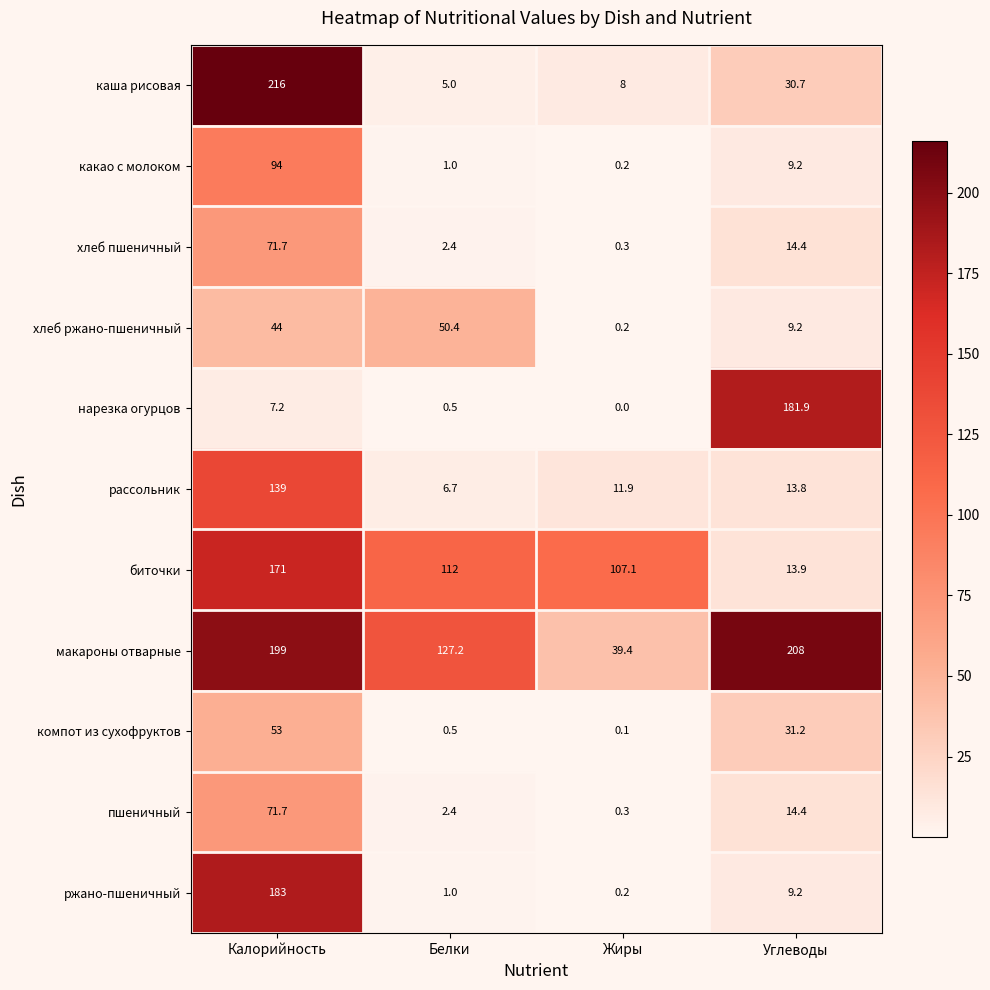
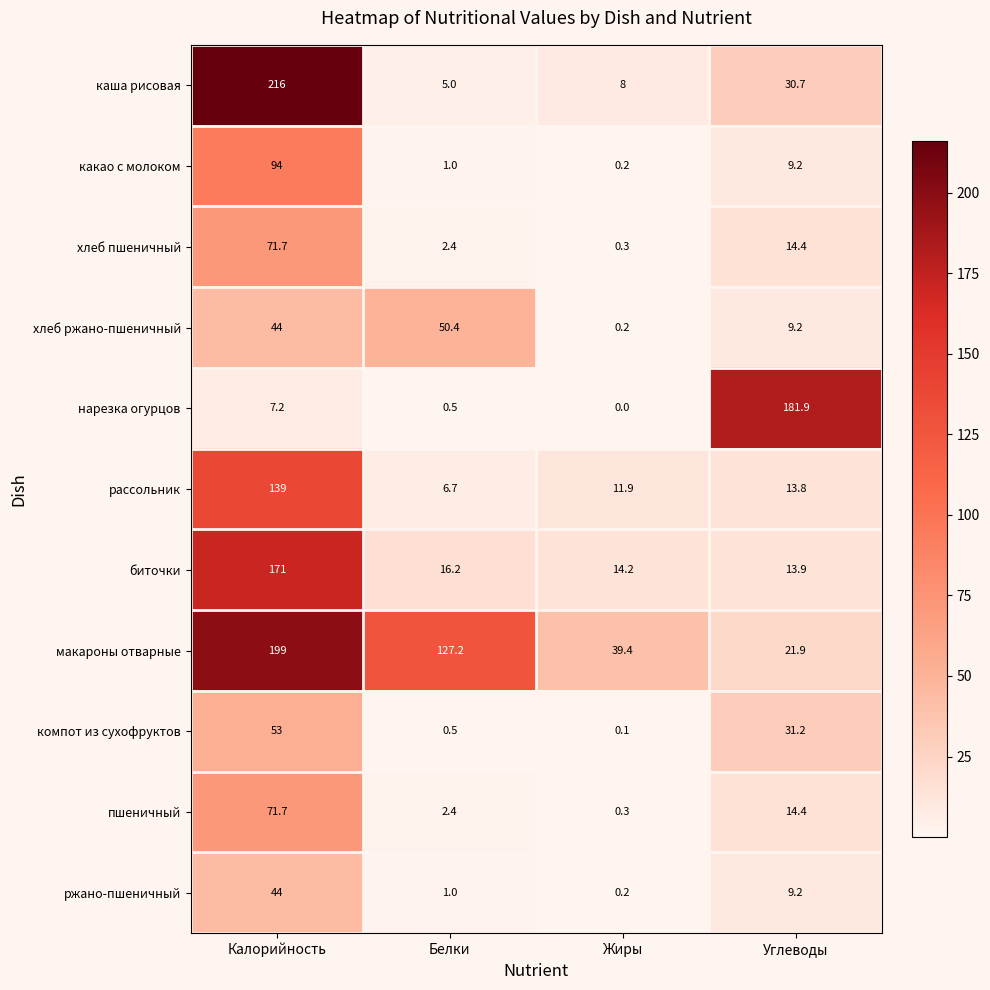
биточки, Белки: 112 -> 16.2
биточки, Жиры: 107.1 -> 14.2
макароны отварные, Углеводы: 208 -> 21.9
ржано-пшеничный, Калорийность: 183 -> 44
